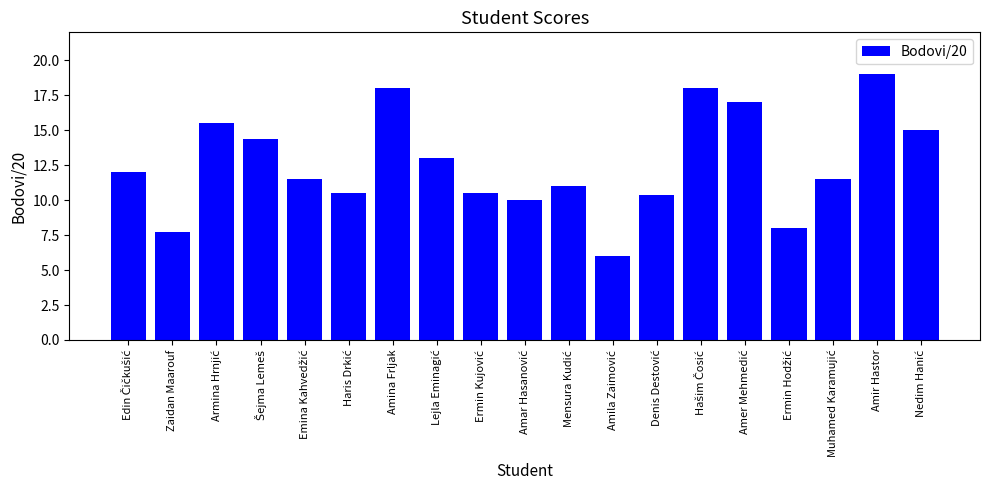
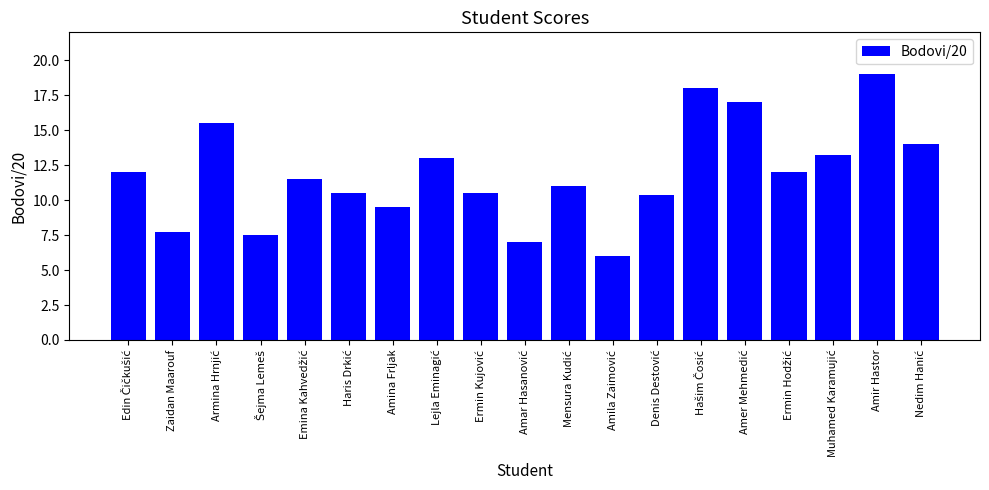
Šejma Lemeš: 14.4 -> 7.5
Amina Frljak: 18.0 -> 9.5
Amar Hasanović: 10 -> 7
Ermin Hodžić: 8 -> 12
Muhamed Karamujić: 11.5 -> 13.2
Nedim Hanić: 15 -> 14
